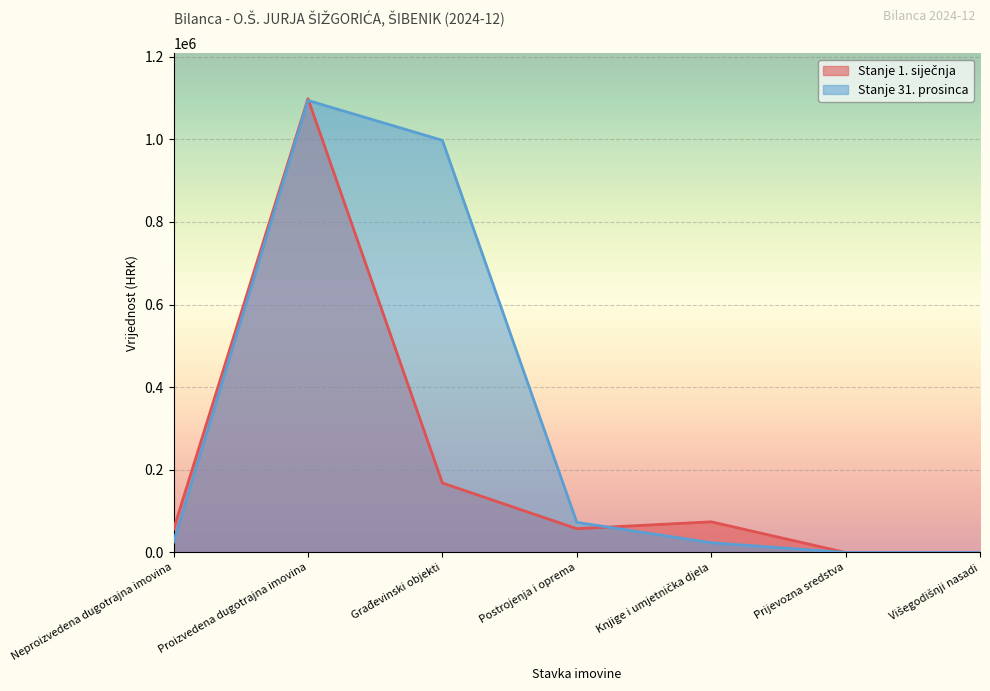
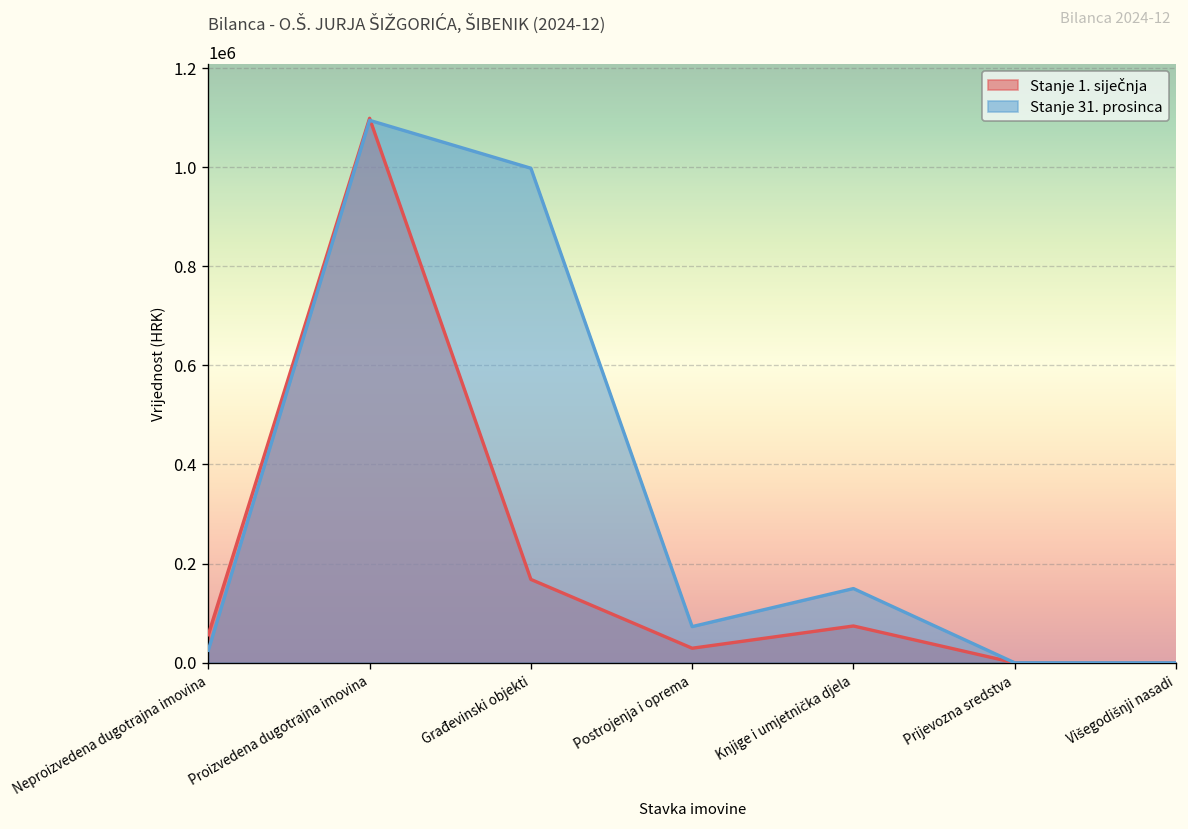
Stanje 1. siječnja, Postrojenja i oprema: 60000 -> 30000
Stanje 31. prosinca, Knjige i umjetnička djela: 20000 -> 150000
